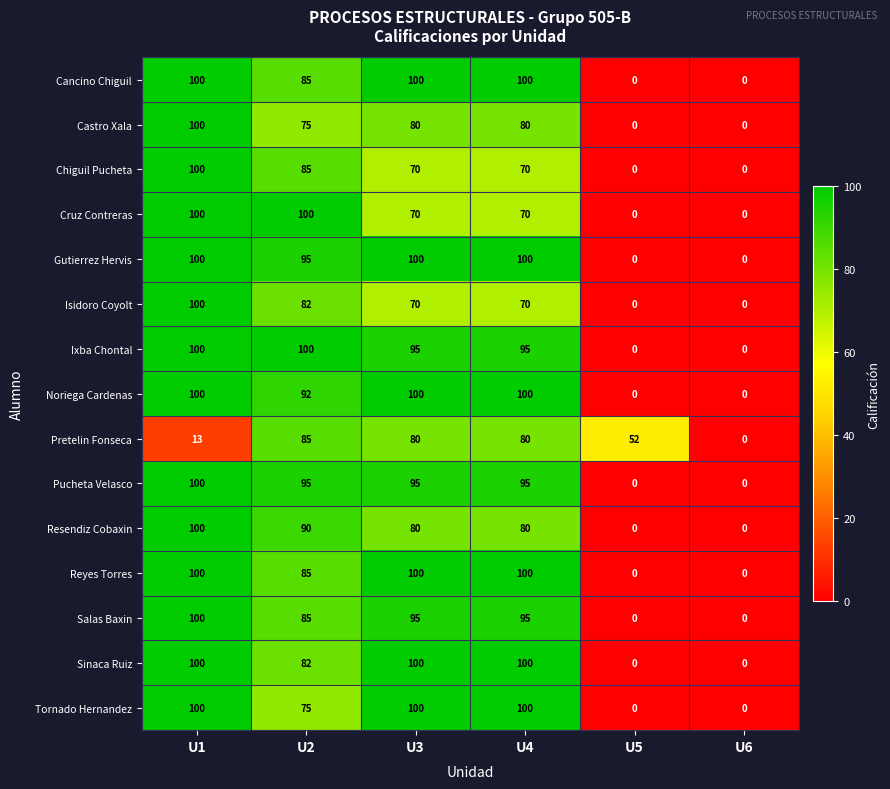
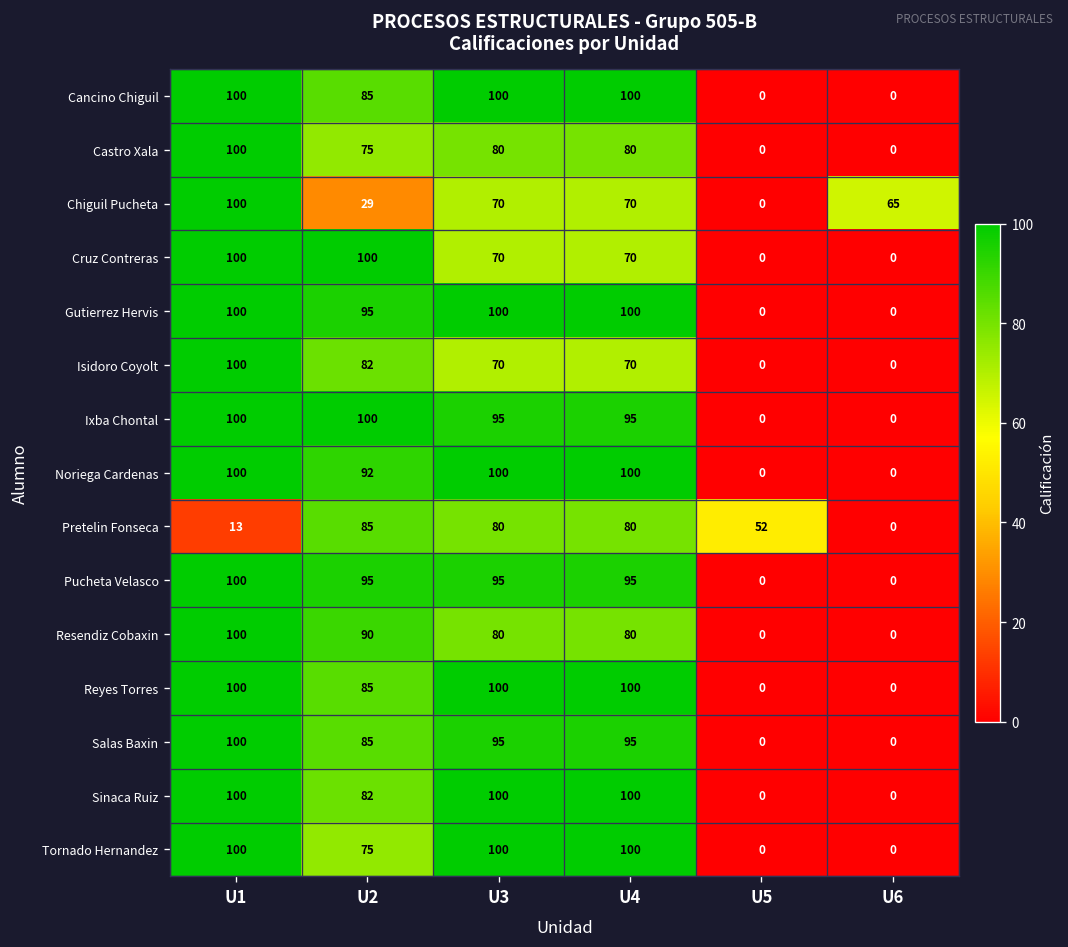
Chiguil Pucheta, U2: 85 -> 29
Chiguil Pucheta, U6: 0 -> 65
